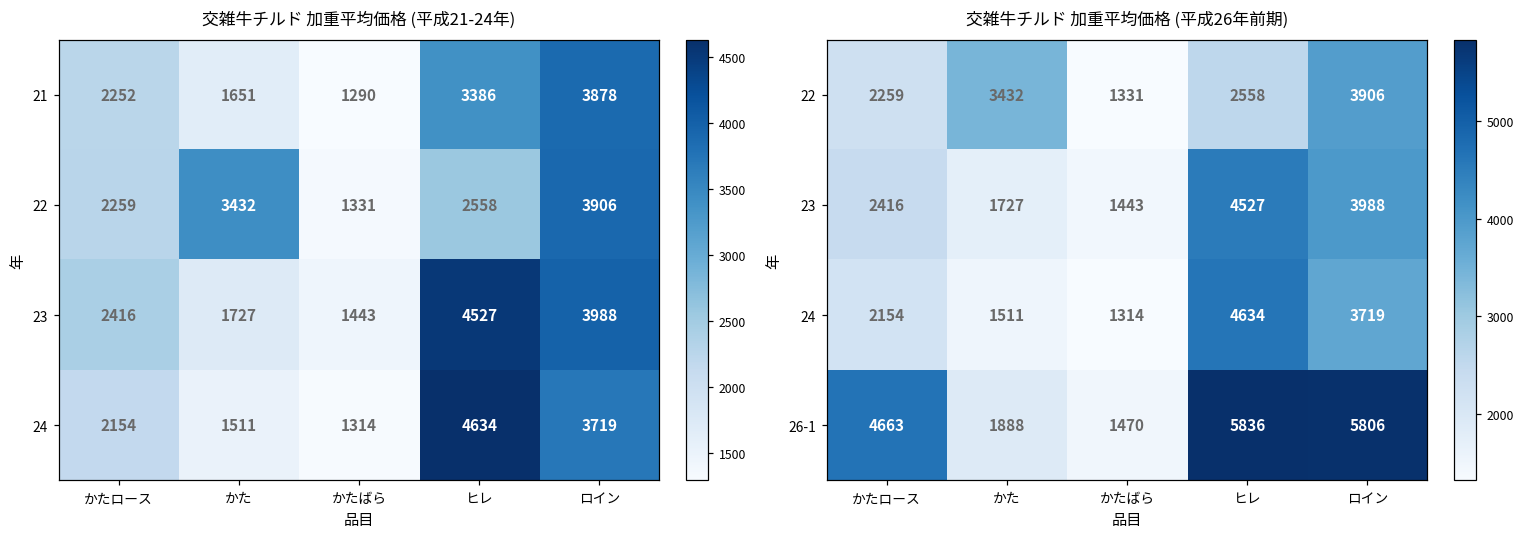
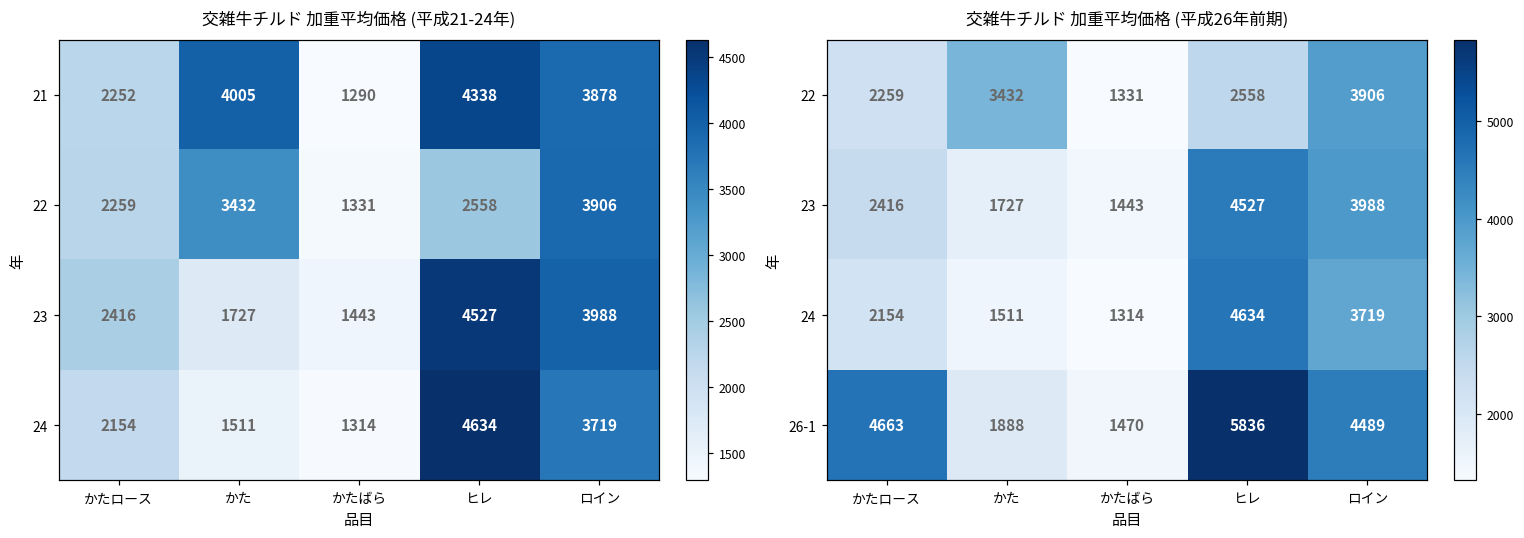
交雑牛チルド 加重平均価格 (平成21-24年), 21, かた: 1651 -> 4005
交雑牛チルド 加重平均価格 (平成21-24年), 21, ヒレ: 3386 -> 4338
交雑牛チルド 加重平均価格 (平成26年前期), 26-1, ロイン: 5806 -> 4489
